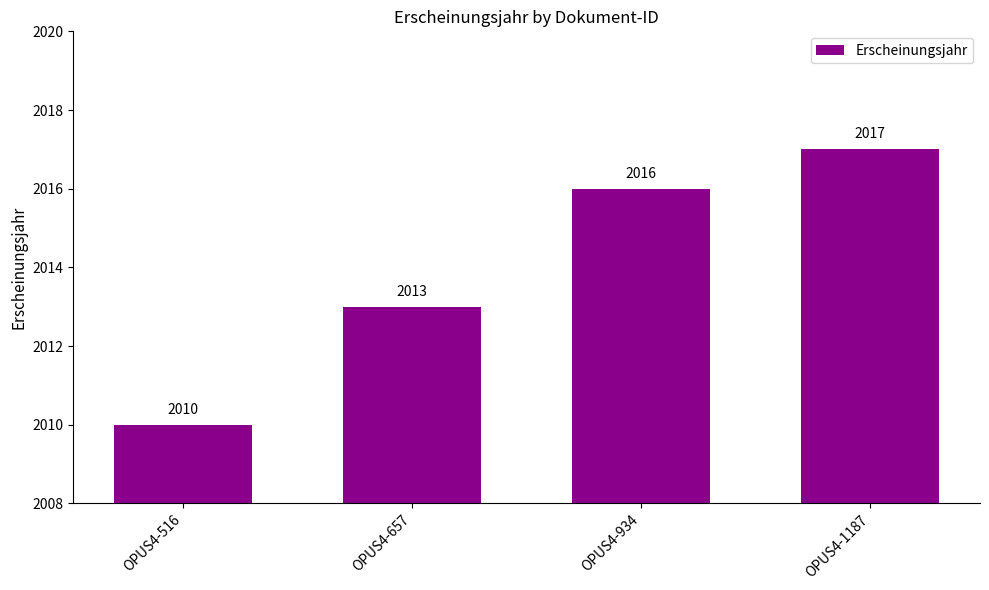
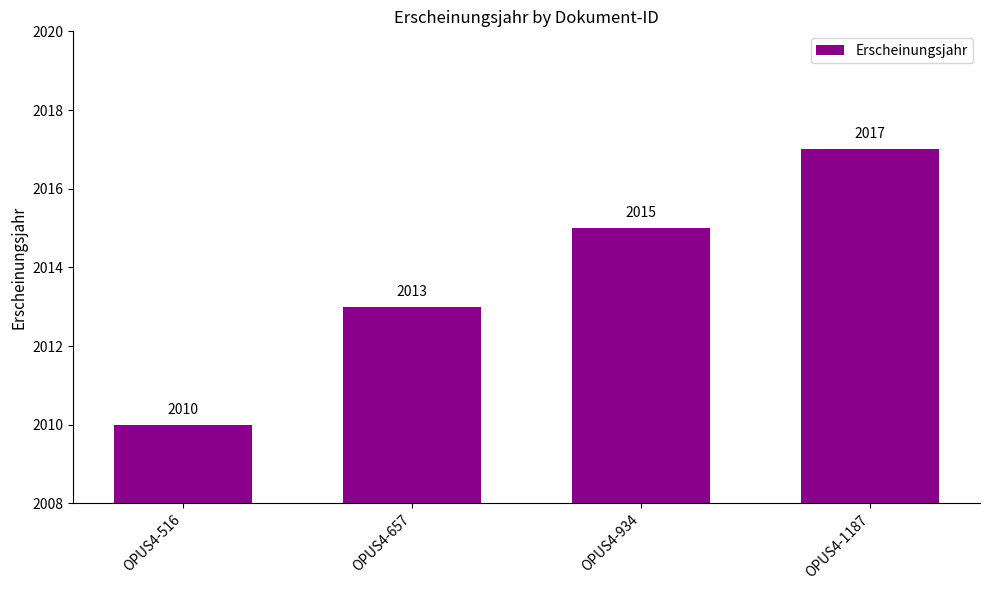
OPUS4-934: 2016 -> 2015
